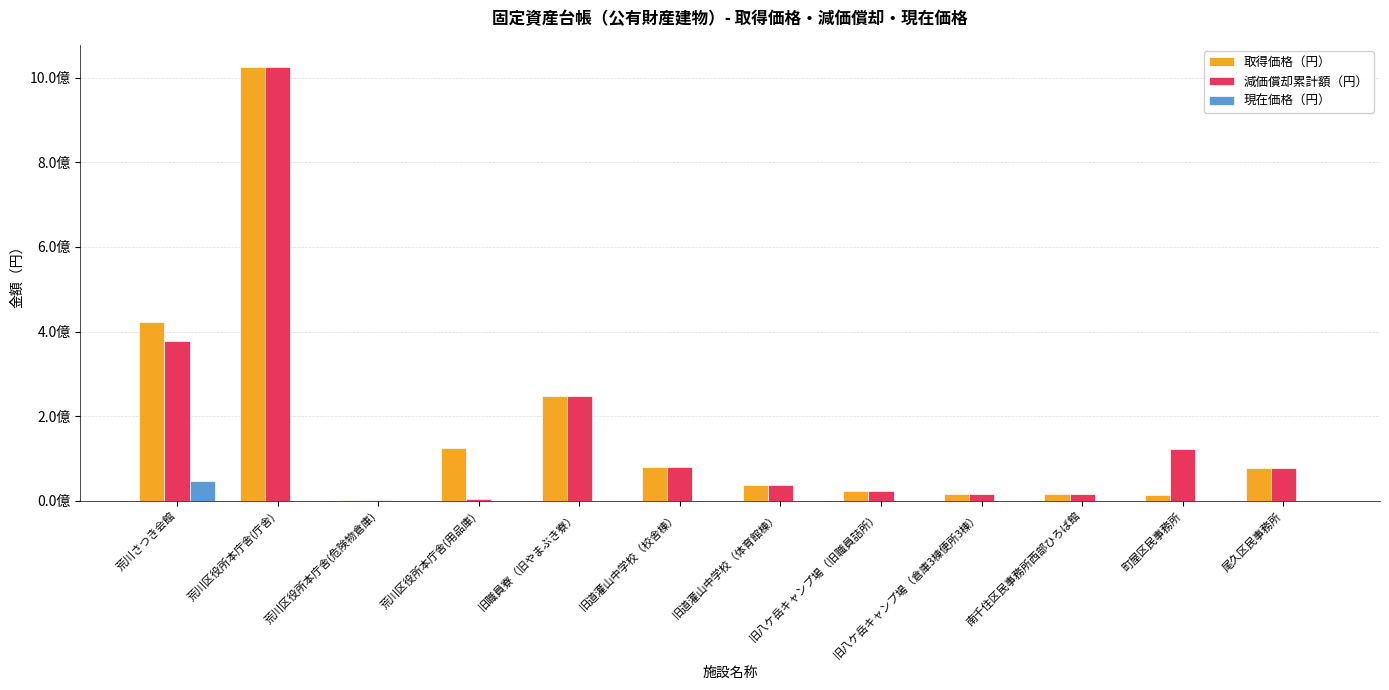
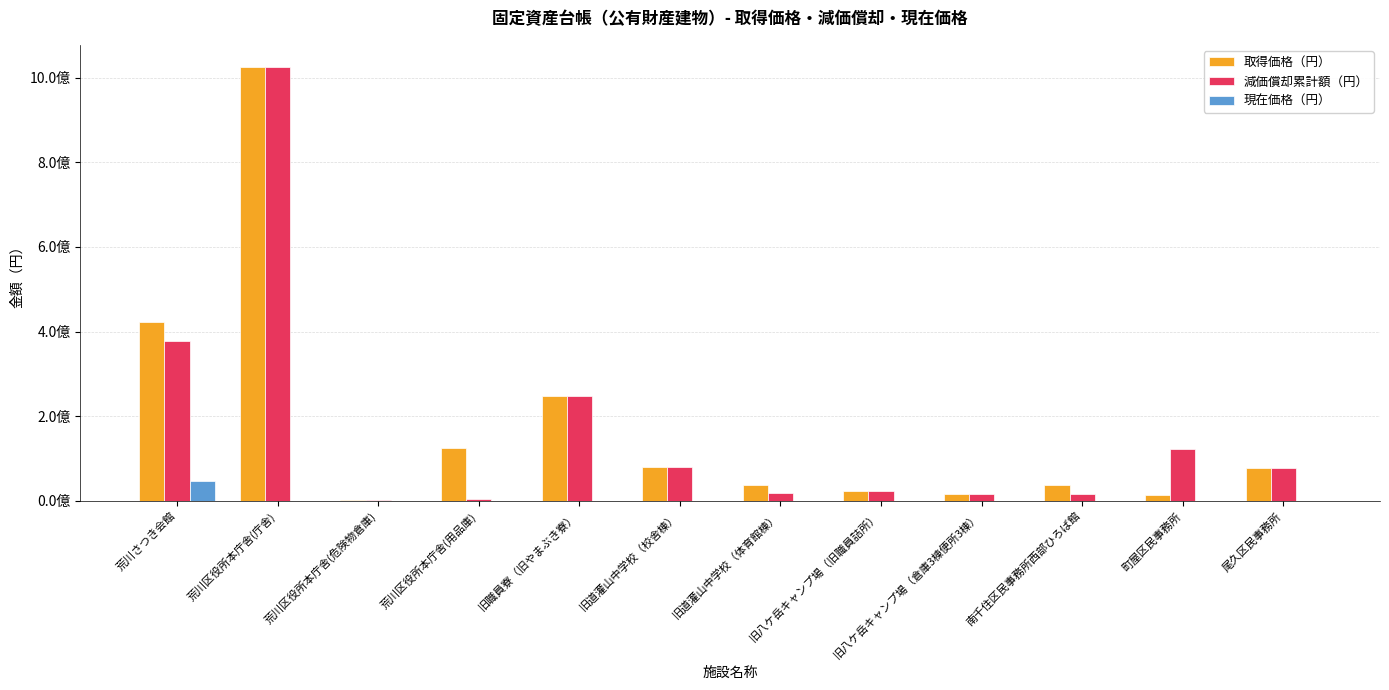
減価償却累計額（円）, 旧道灌山中学校（体育館棟）: 0.4億 -> 0.2億
取得価格（円）, 南千住区民事務所西部ひろば館: 0.2億 -> 0.4億
